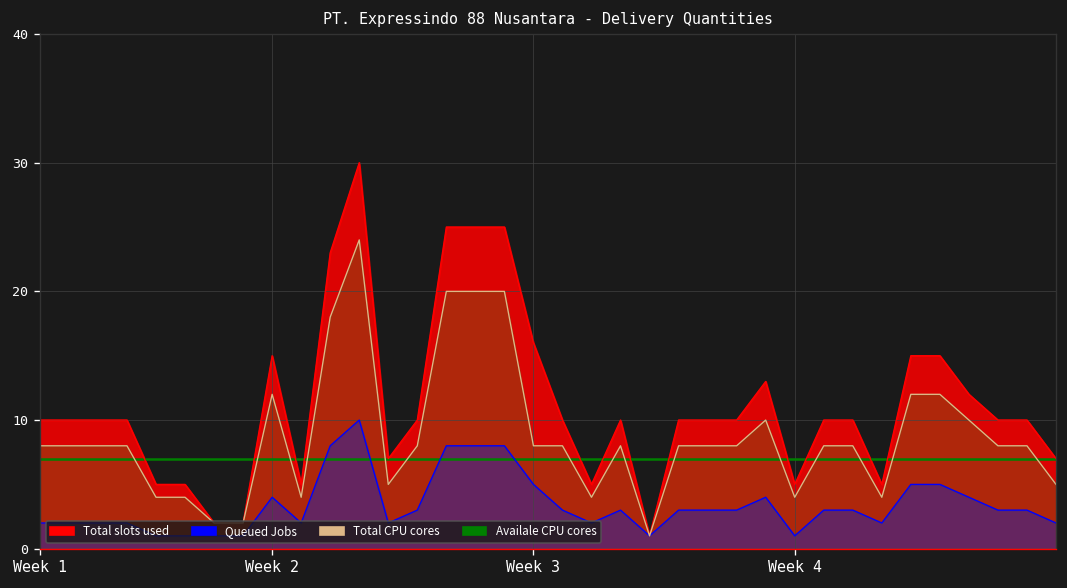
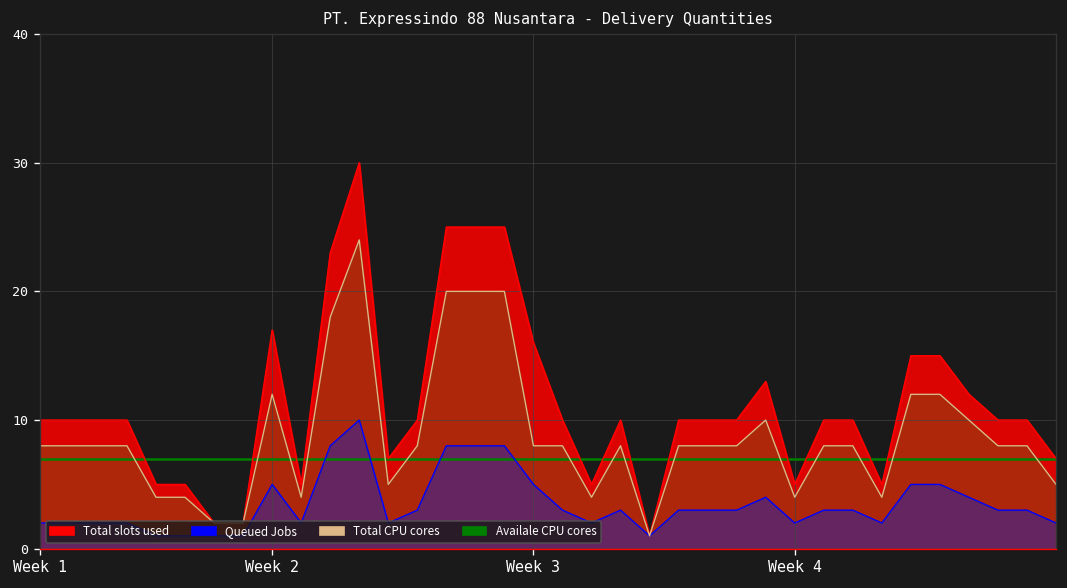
Total slots used, Week 2: 15 -> 17
Queued Jobs, Week 2: 4 -> 5
Queued Jobs, Week 4: 1 -> 2
